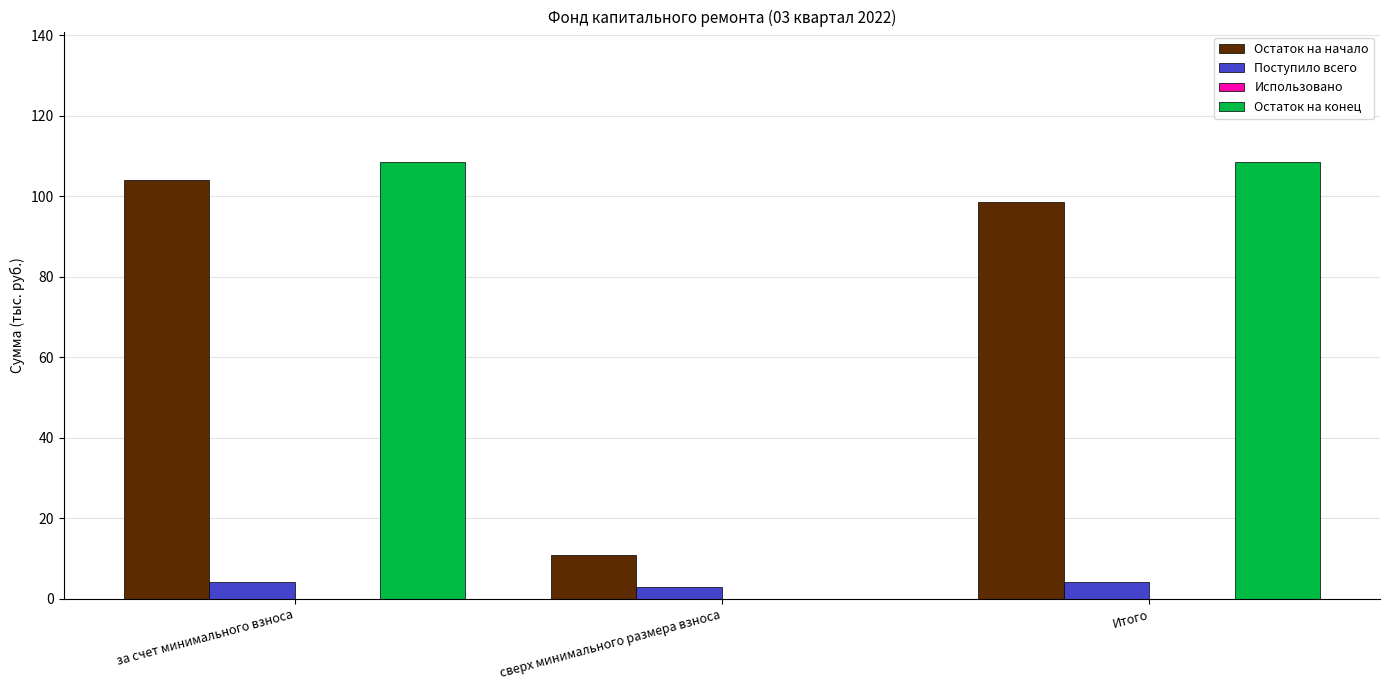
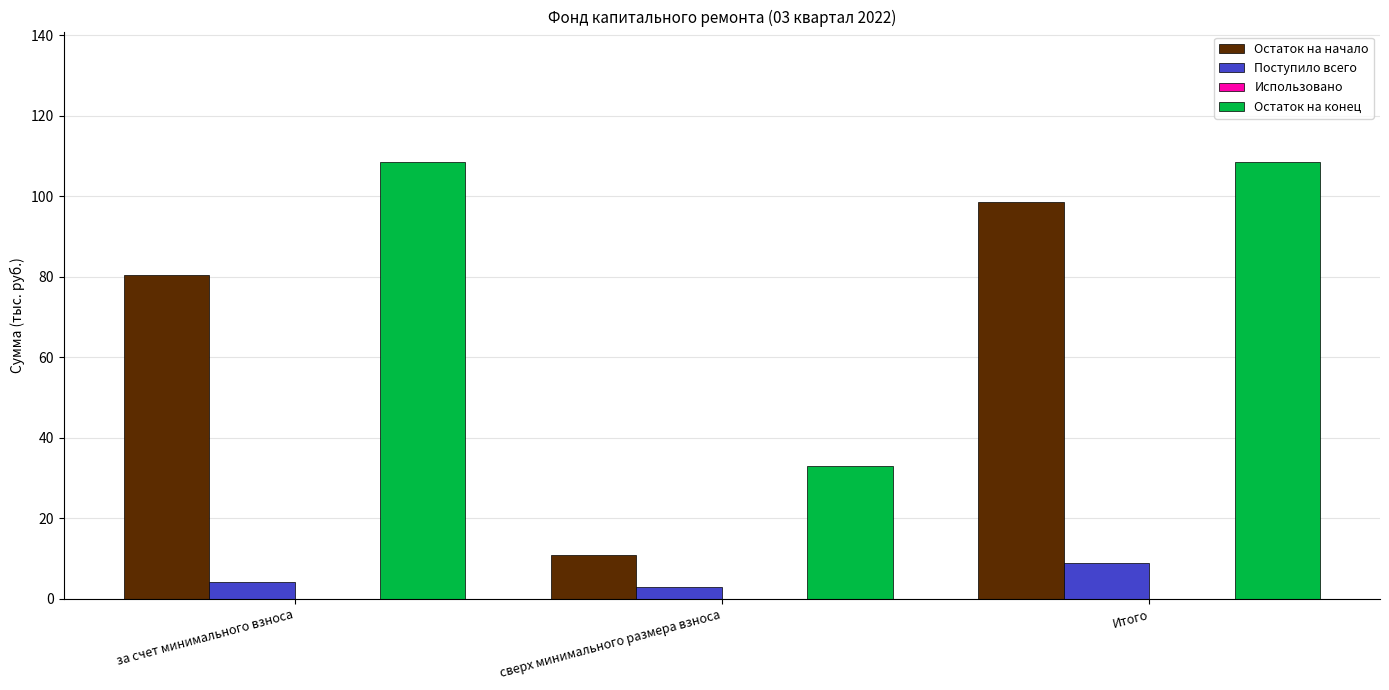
Остаток на начало, за счет минимального взноса: 104 -> 80
Остаток на конец, сверх минимального размера взноса: 0 -> 33
Поступило всего, Итого: 4 -> 9
